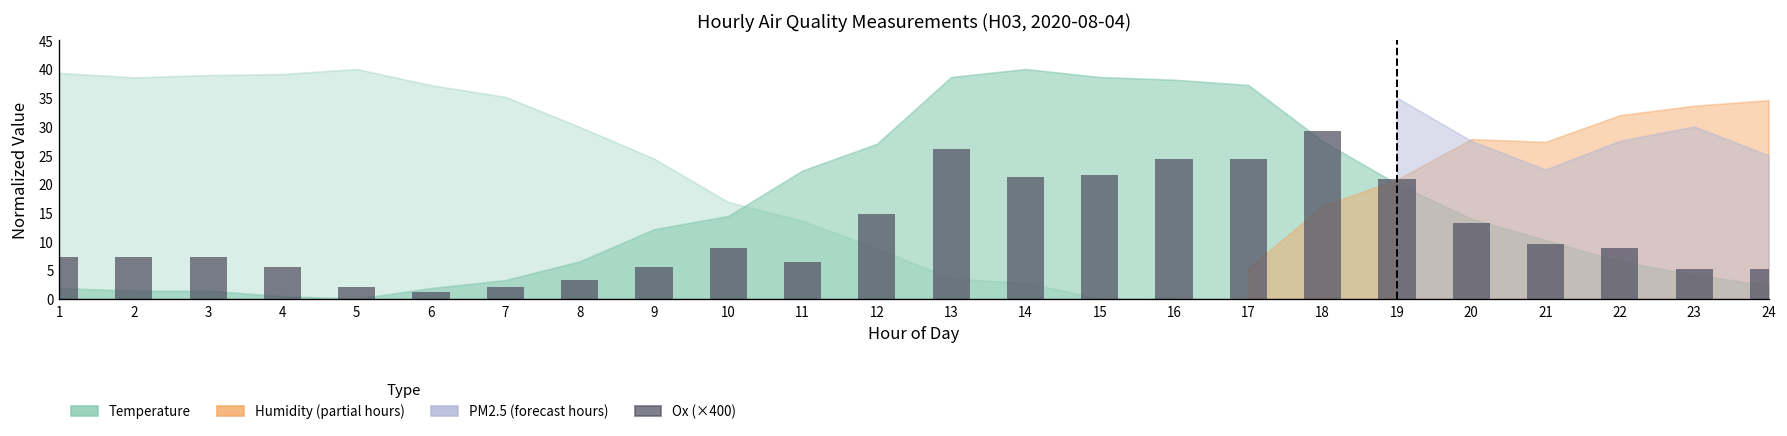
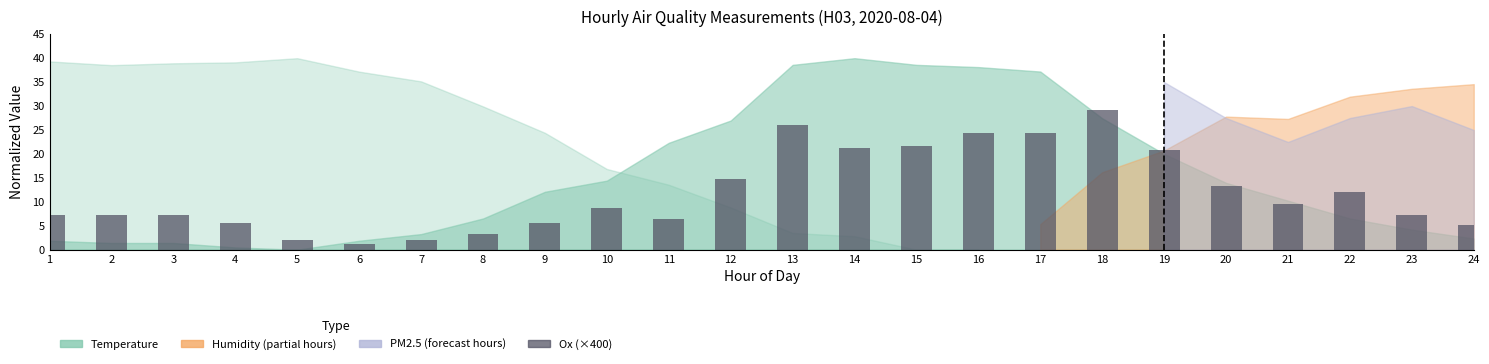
Ox (×400), 22: 9 -> 12
Ox (×400), 23: 5 -> 7
